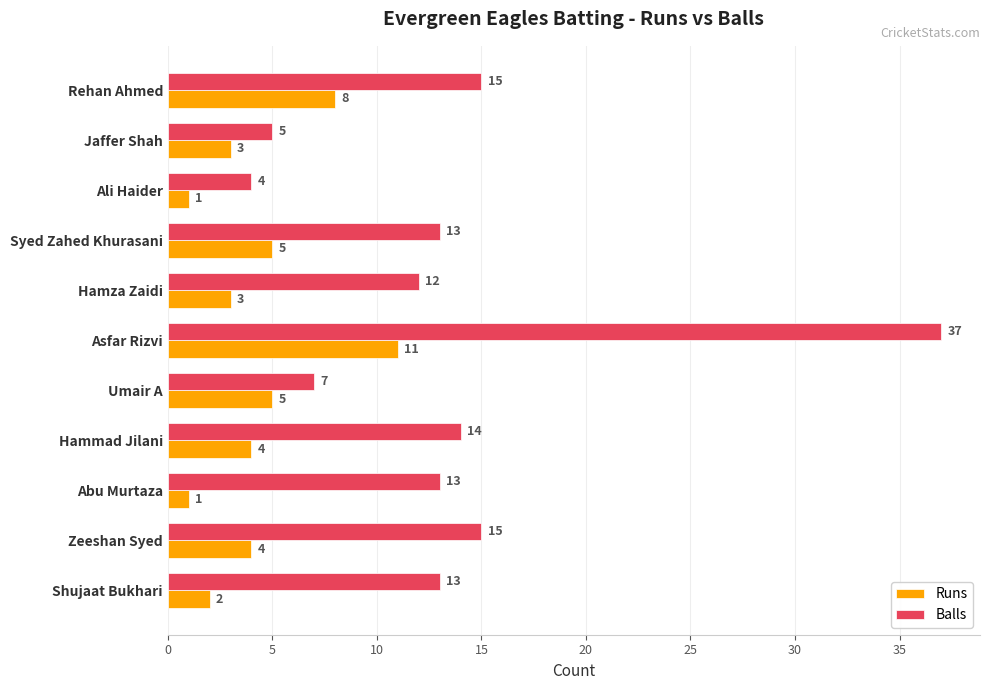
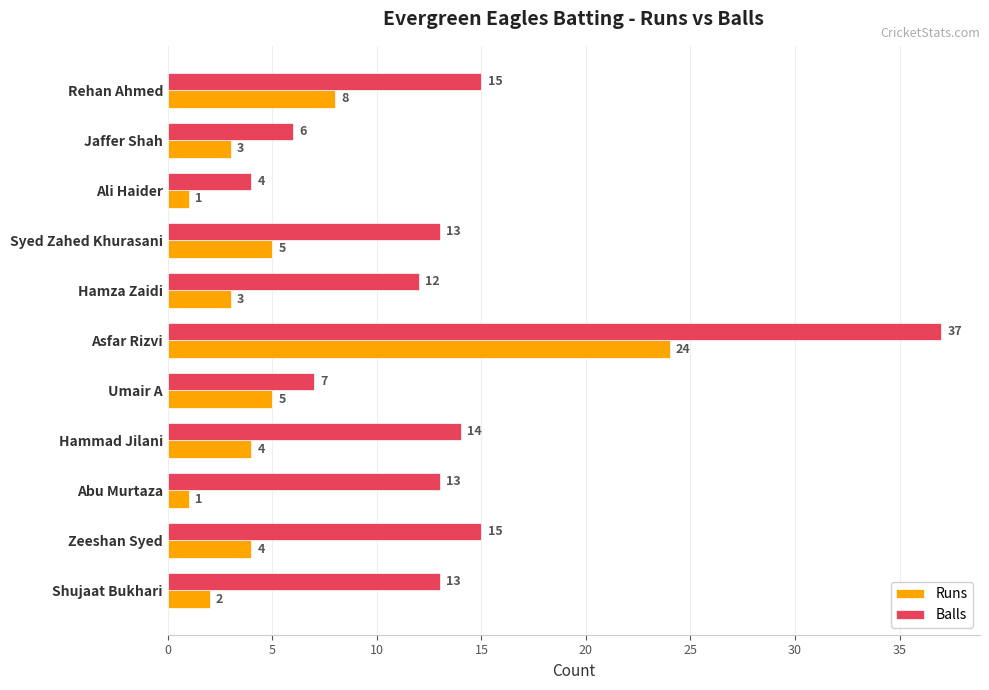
Balls, Jaffer Shah: 5 -> 6
Runs, Asfar Rizvi: 11 -> 24
